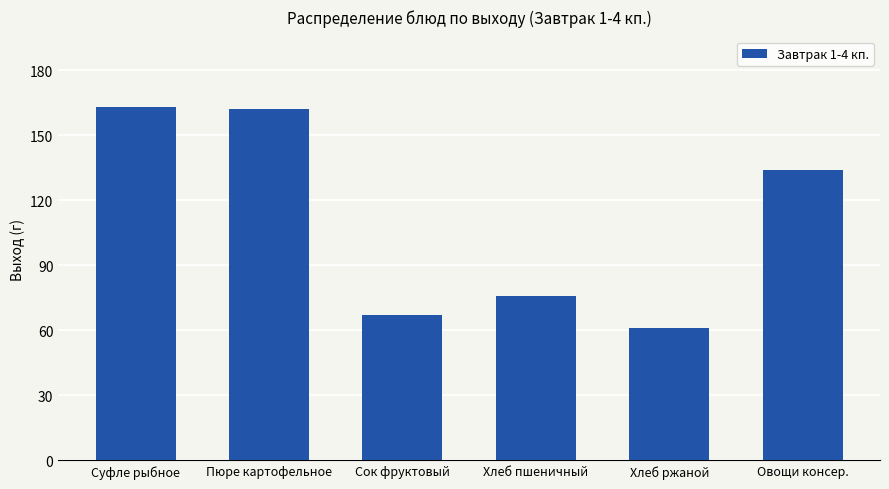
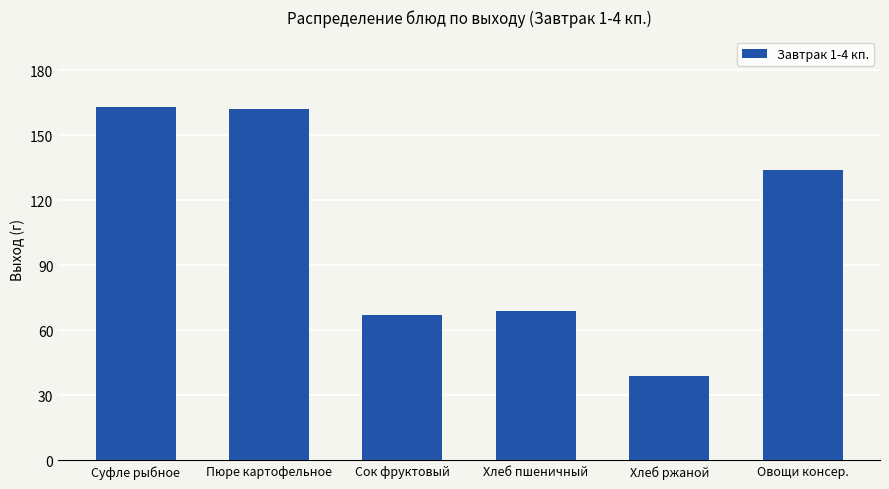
Хлеб пшеничный: 76 -> 69
Хлеб ржаной: 61 -> 39
